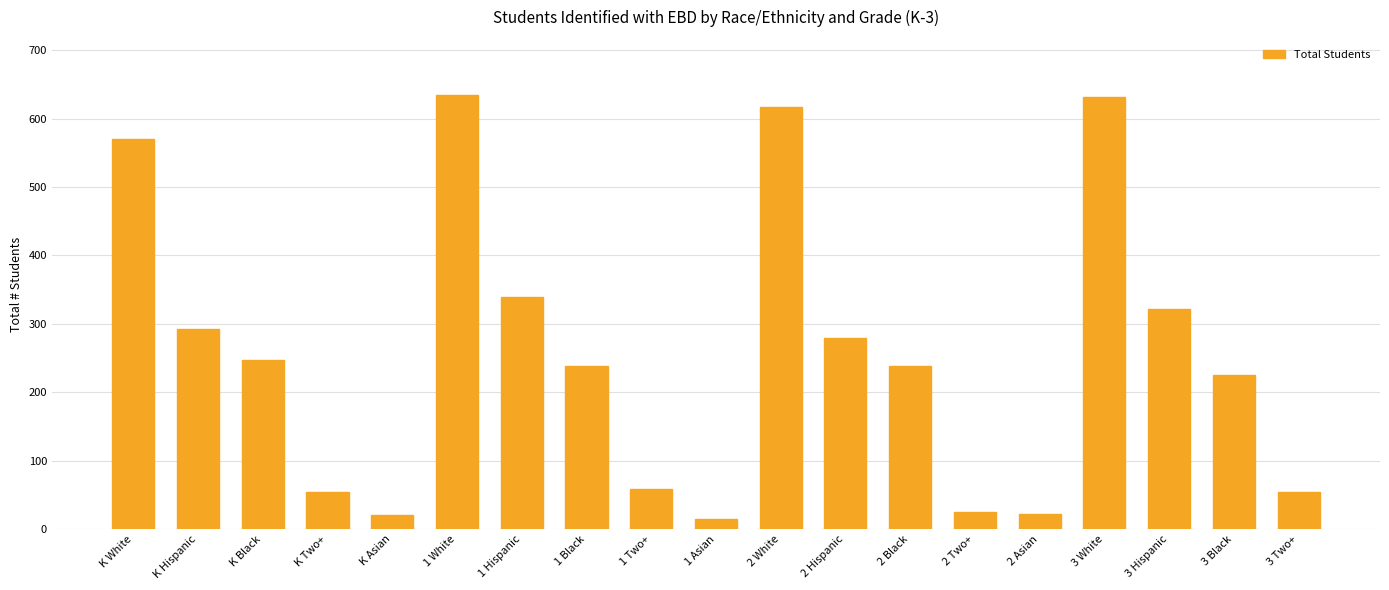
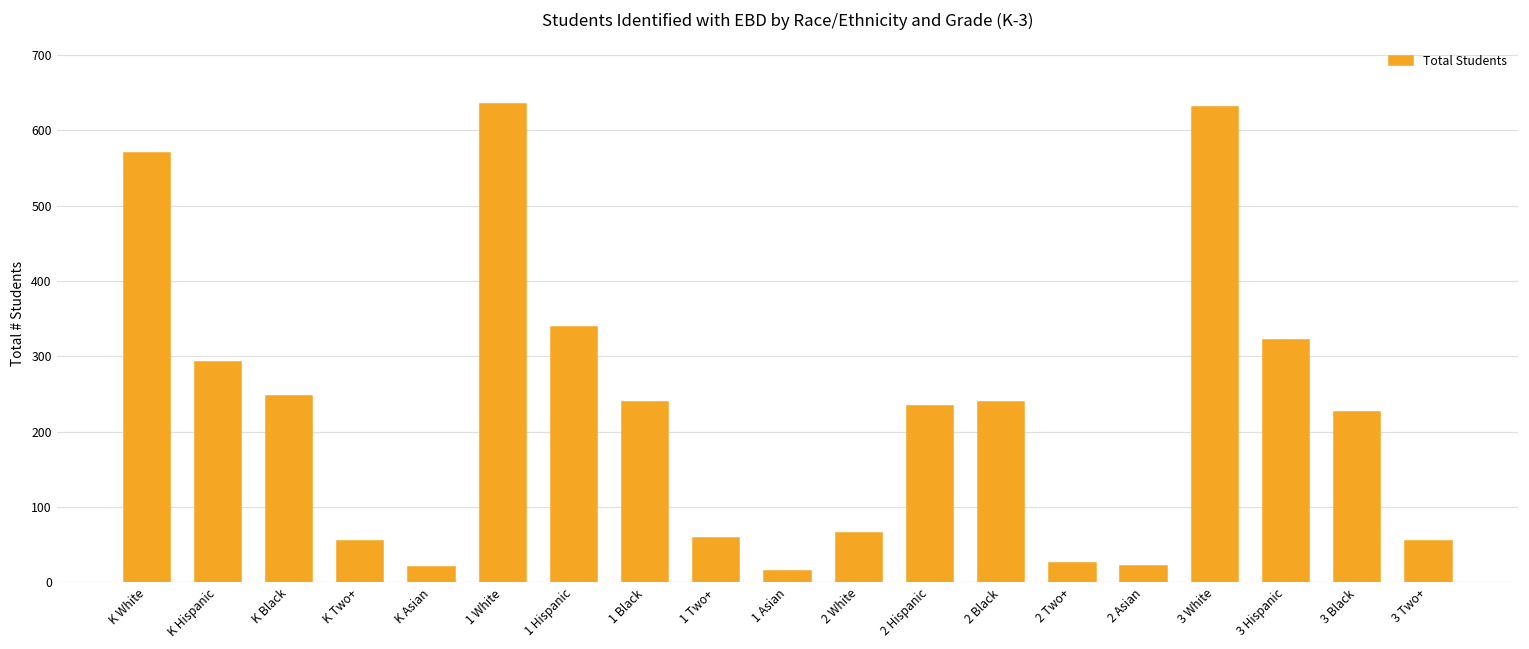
2 White: 620 -> 70
2 Hispanic: 280 -> 230
